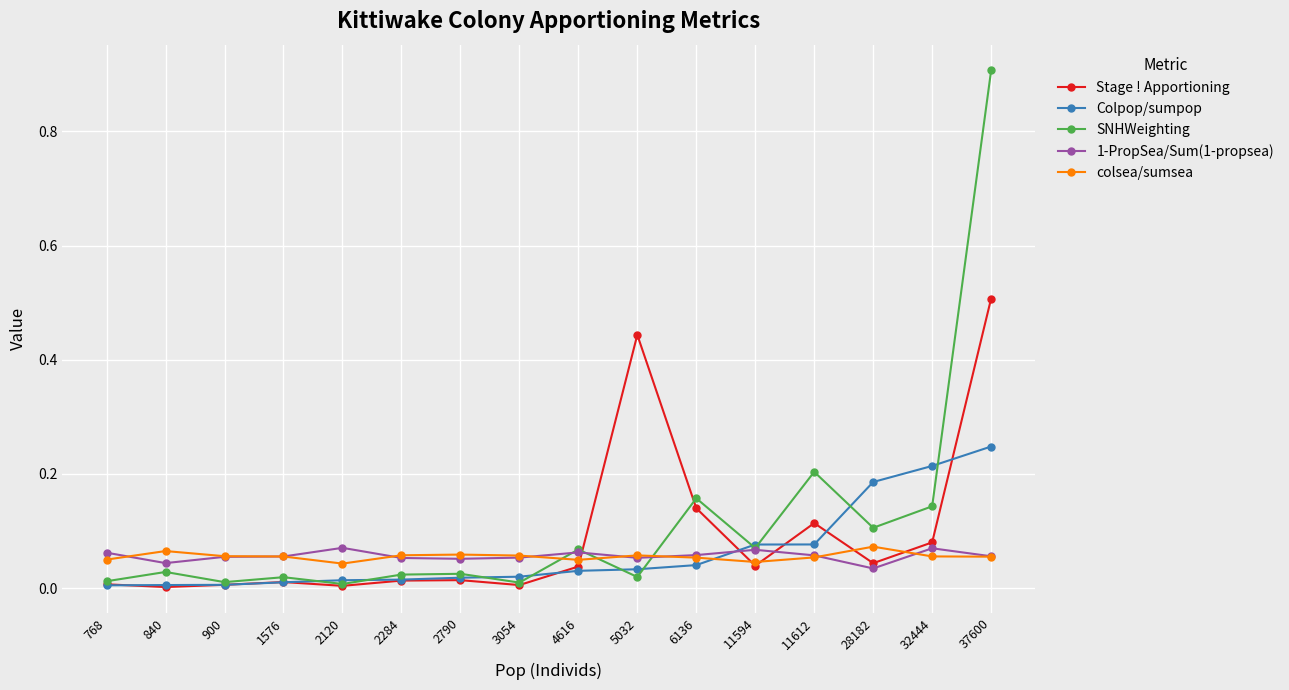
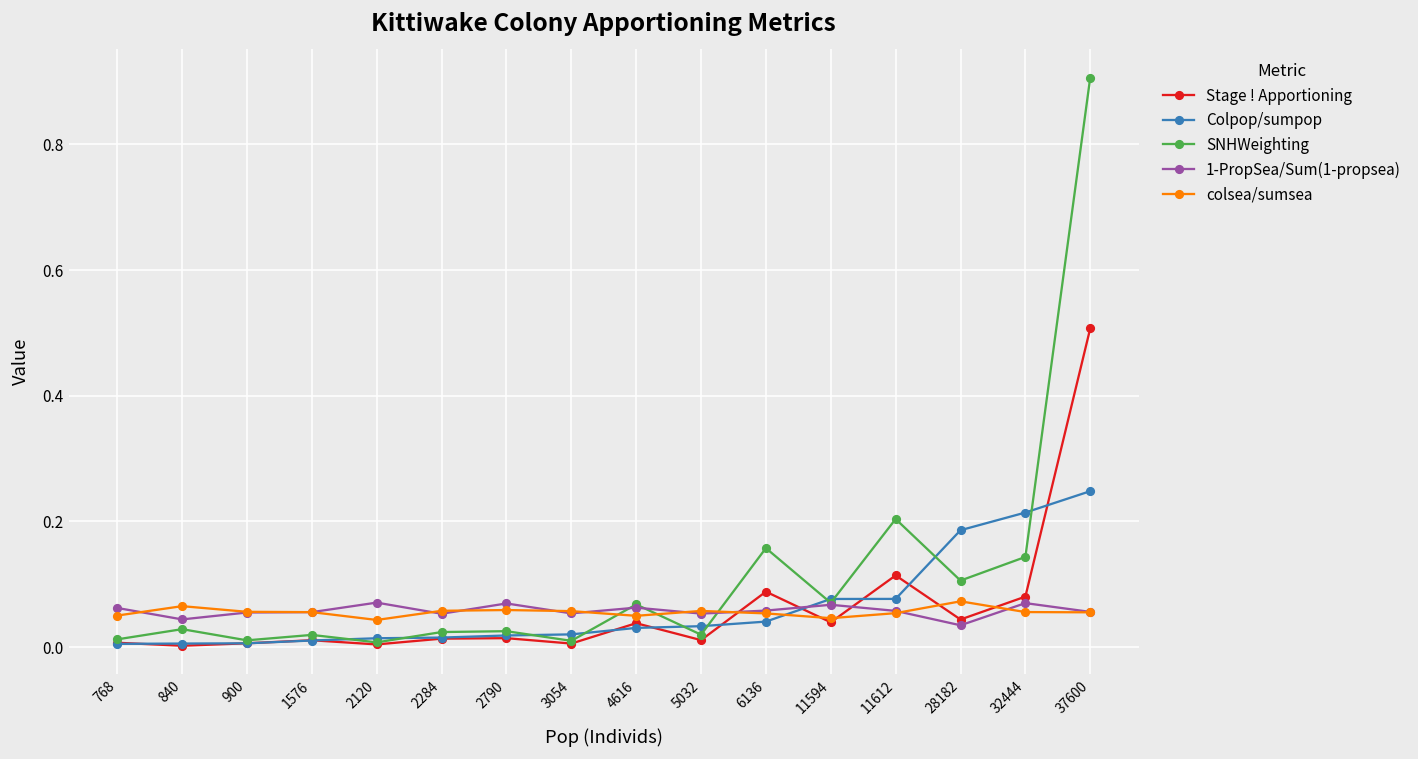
1-PropSea/Sum(1-propsea), 2790: 0.05 -> 0.07
Stage ! Apportioning, 5032: 0.44 -> 0.01
Stage ! Apportioning, 6136: 0.14 -> 0.09
